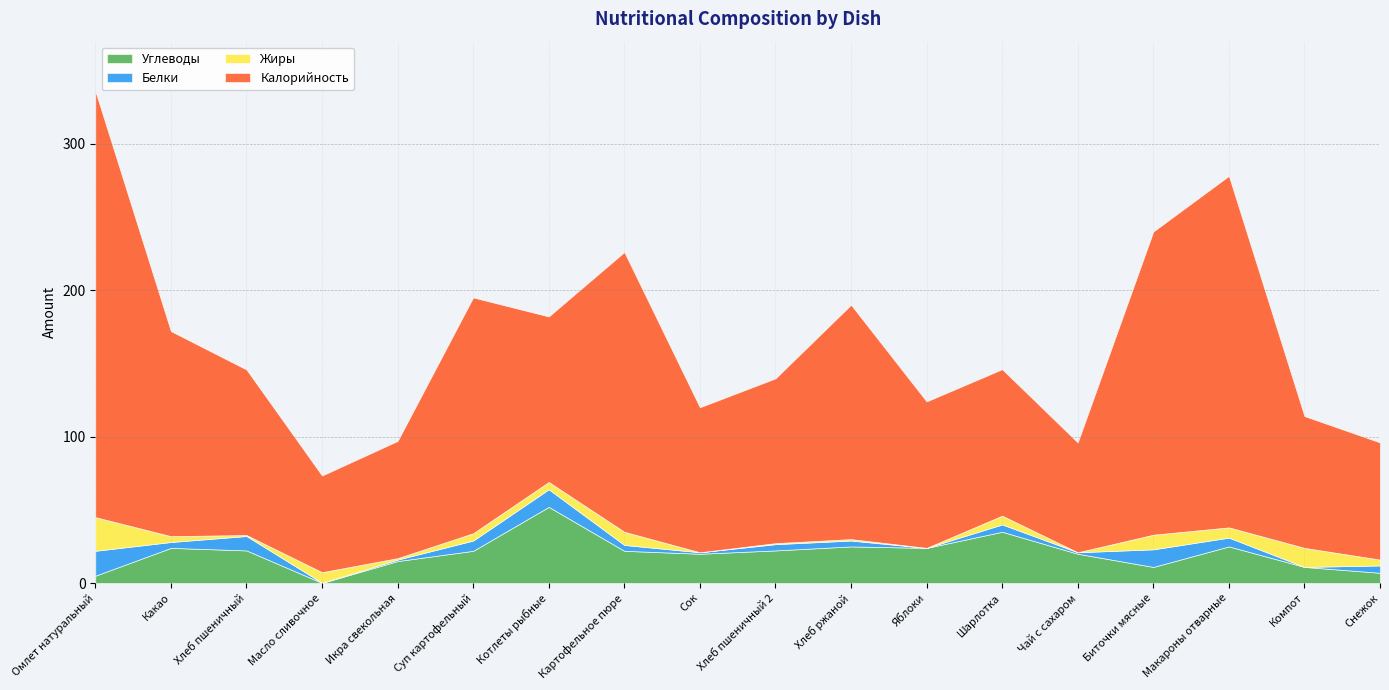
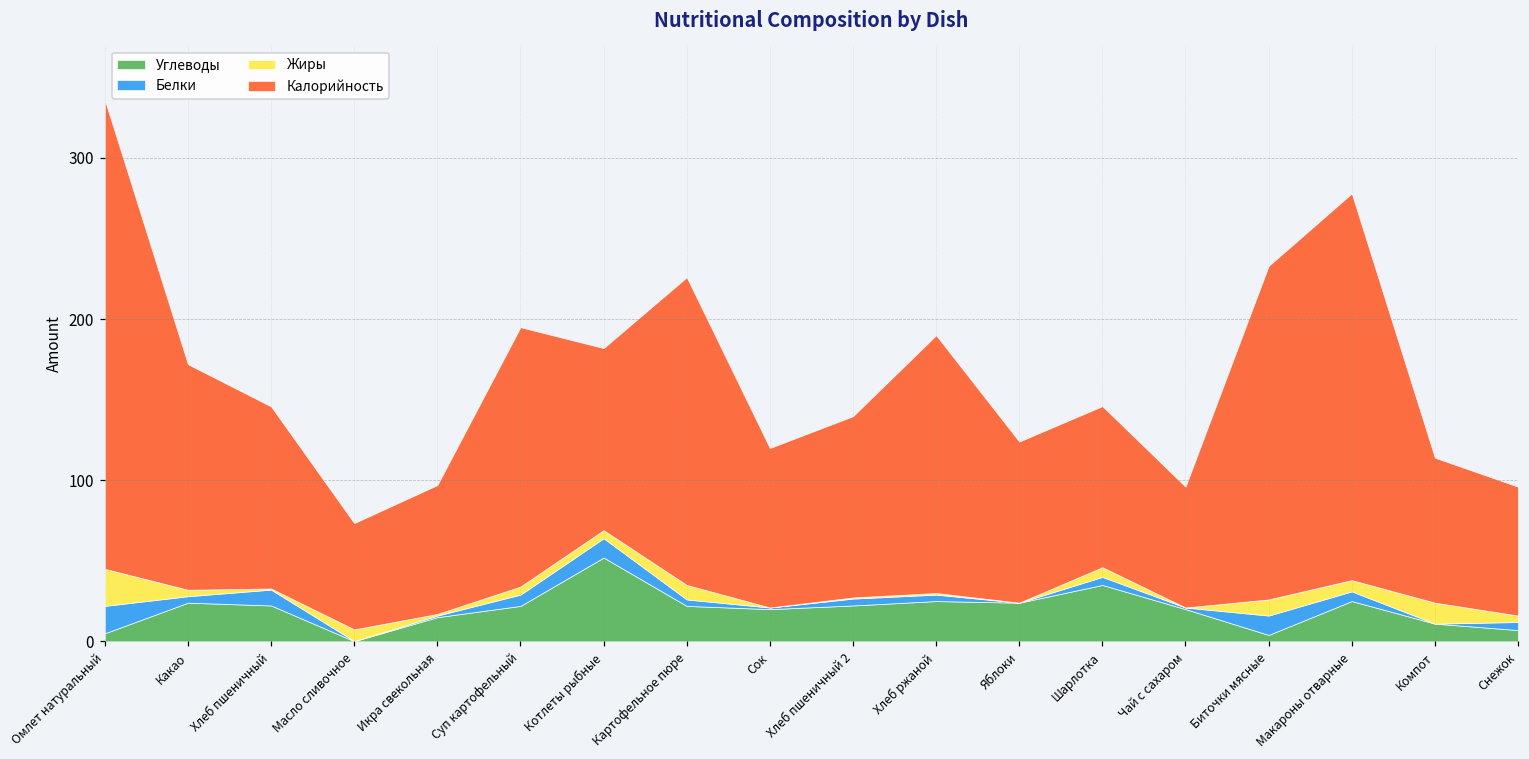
Углеводы, Биточки мясные: 11 -> 4
